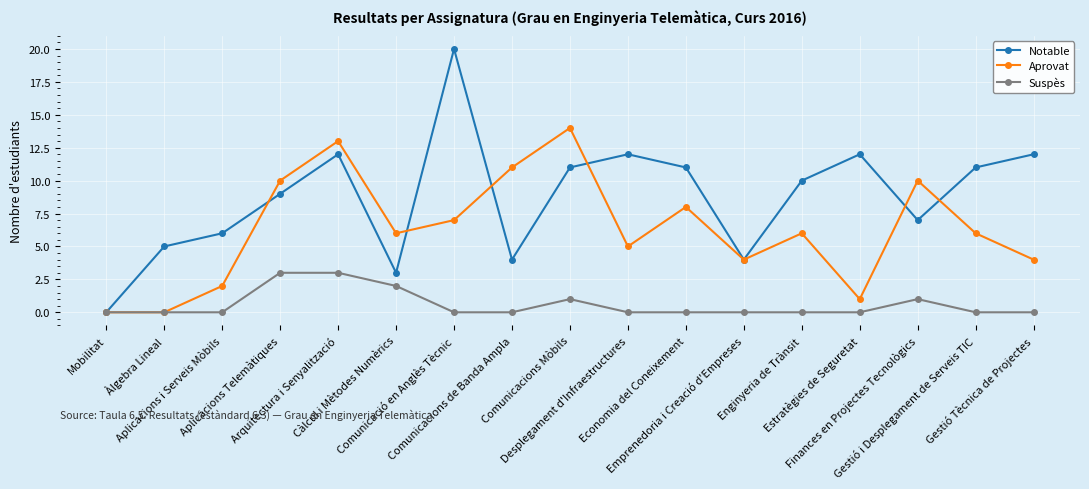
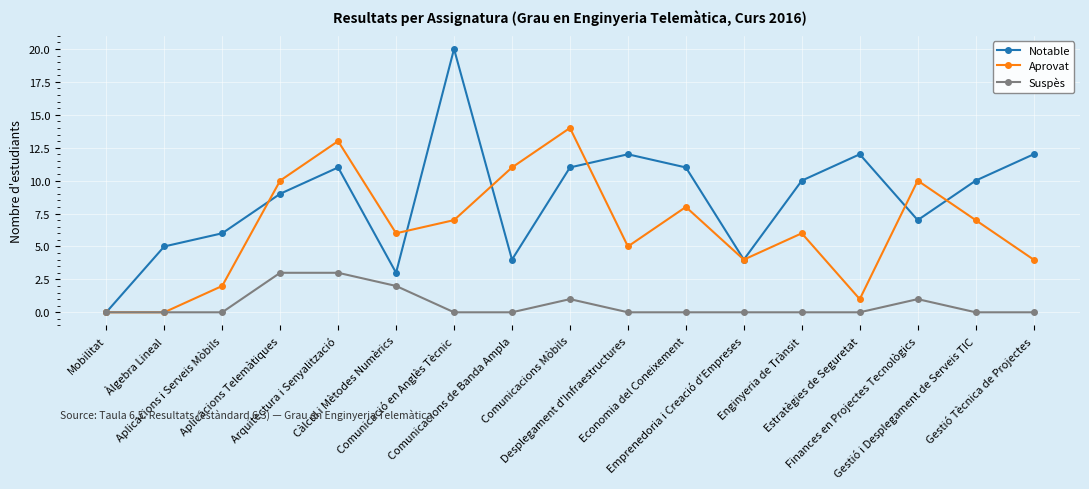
Notable, Arquitectura i Senyalització: 12 -> 11
Notable, Gestió i Desplegament de Serveis TIC: 11 -> 10
Aprovat, Gestió i Desplegament de Serveis TIC: 6 -> 7
